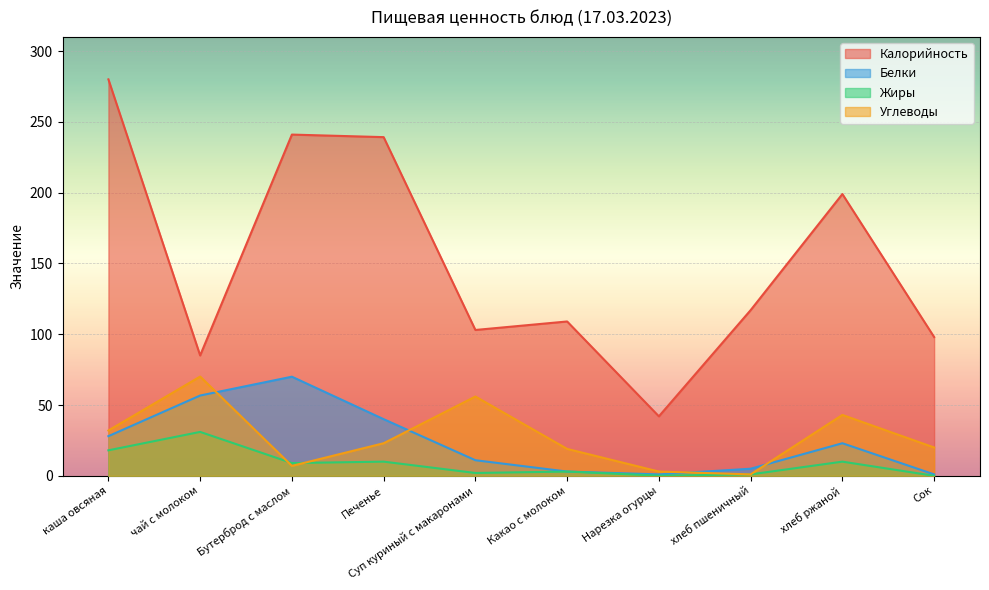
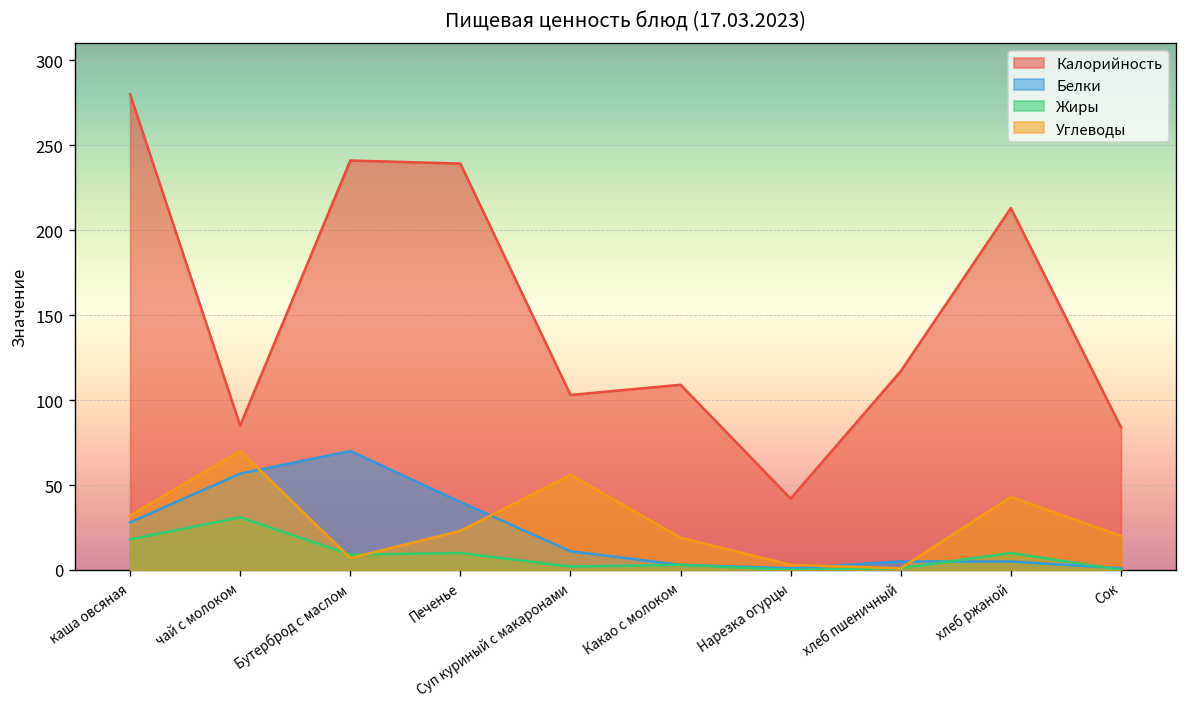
Калорийность, хлеб ржаной: 199 -> 213
Белки, хлеб ржаной: 23 -> 5
Калорийность, Сок: 98 -> 84
